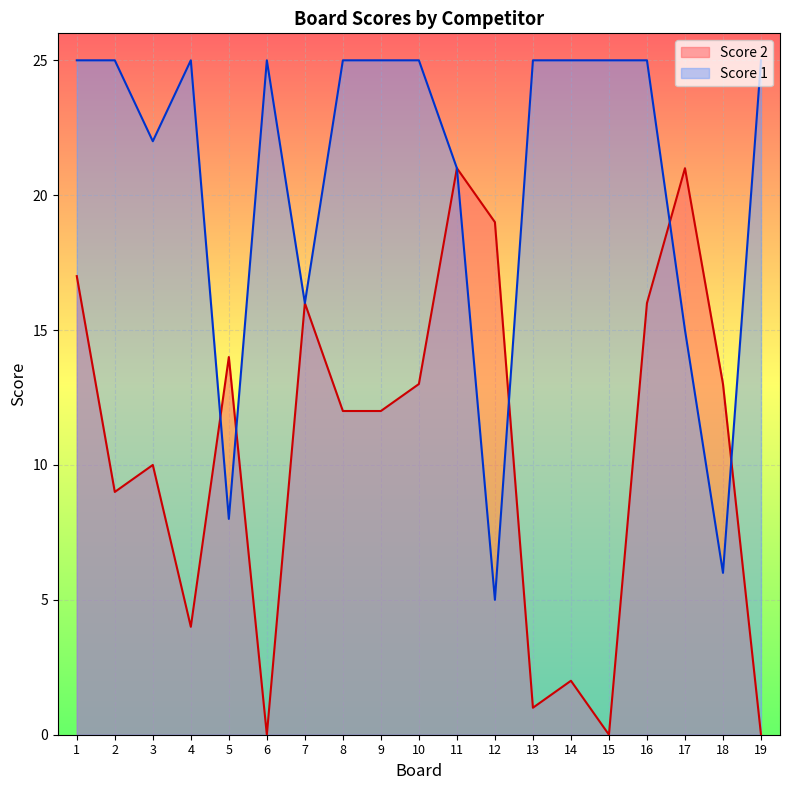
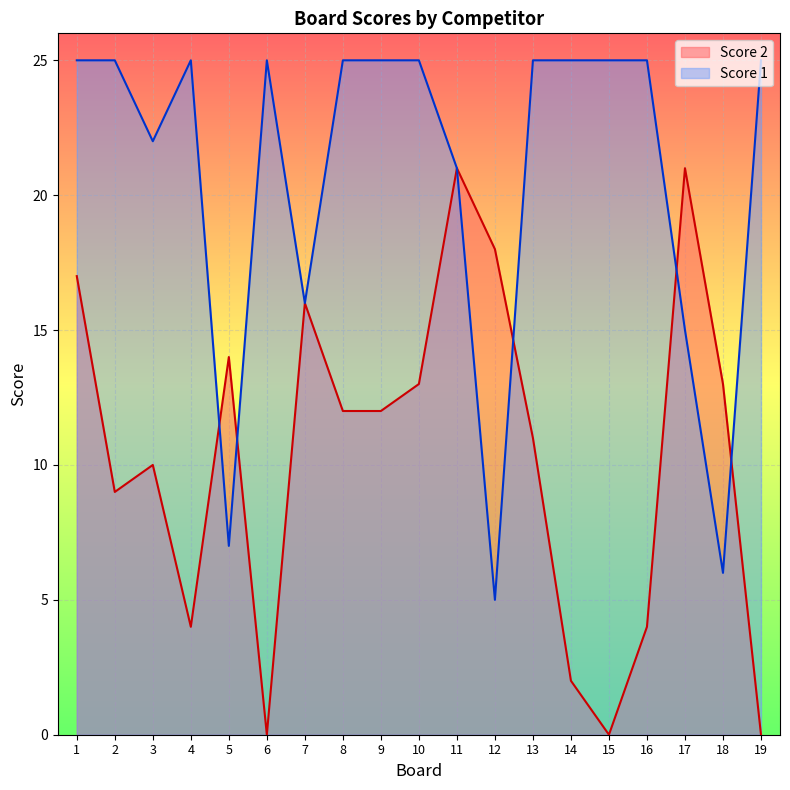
Score 1, 5: 8 -> 7
Score 2, 12: 19 -> 18
Score 2, 13: 1 -> 11
Score 2, 16: 16 -> 4
